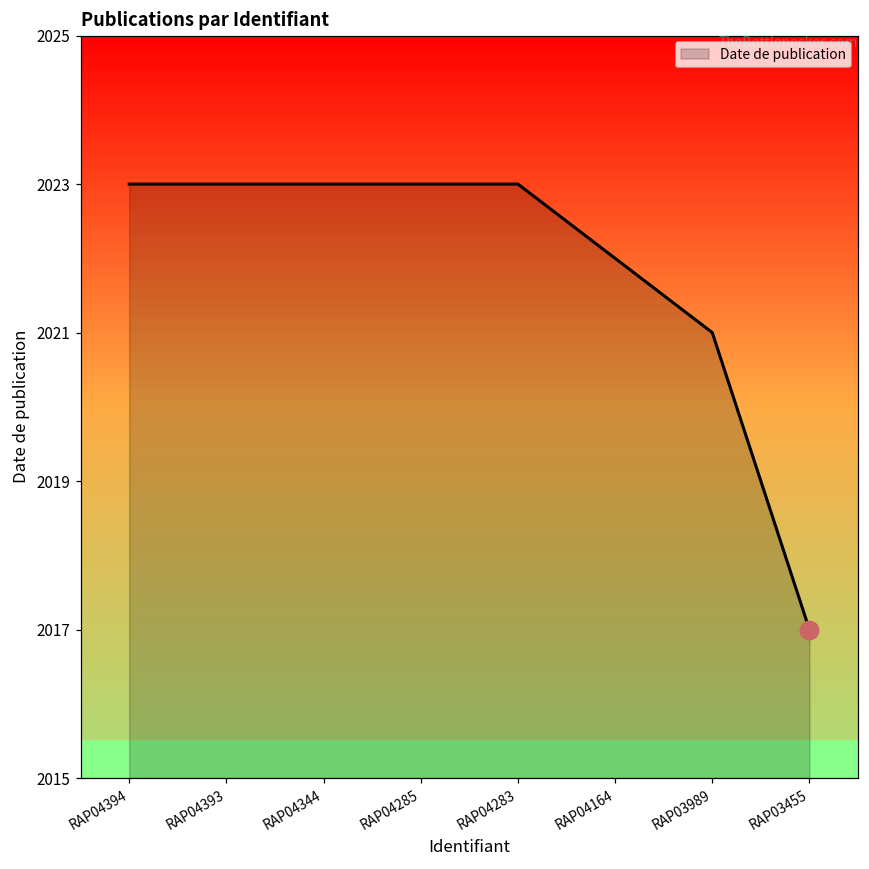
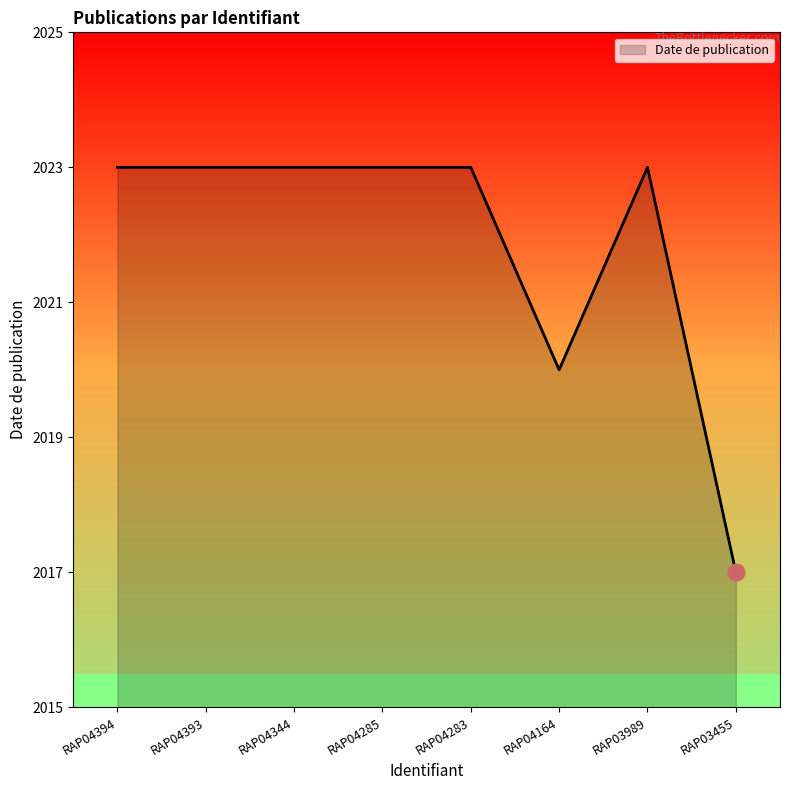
Date de publication, RAP04164: 2022 -> 2020
Date de publication, RAP03989: 2021 -> 2023
